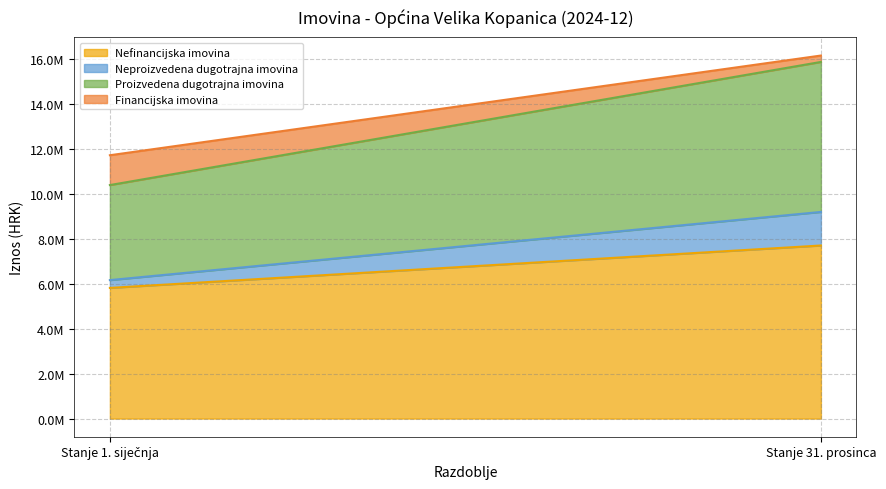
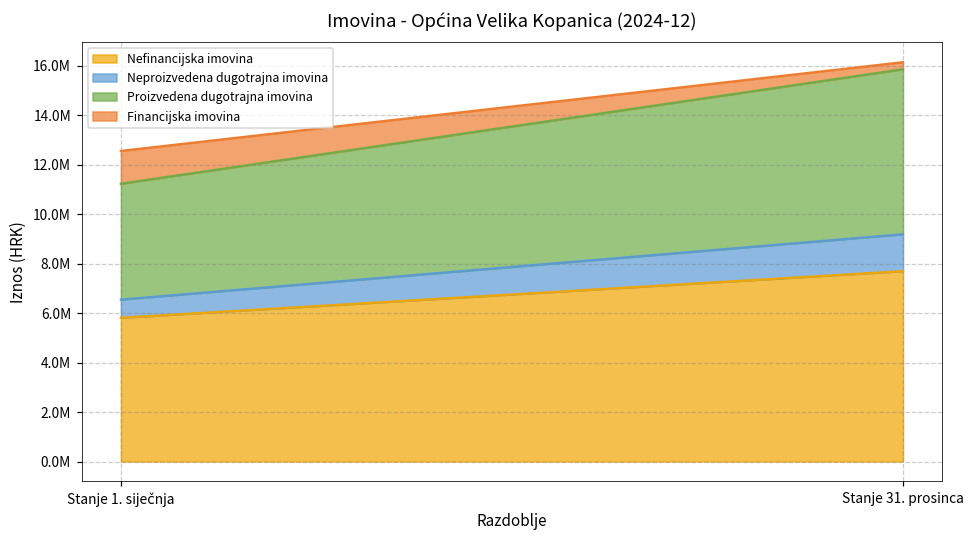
Neproizvedena dugotrajna imovina, Stanje 1. siječnja: 300000 -> 700000
Proizvedena dugotrajna imovina, Stanje 1. siječnja: 4200000 -> 4700000
